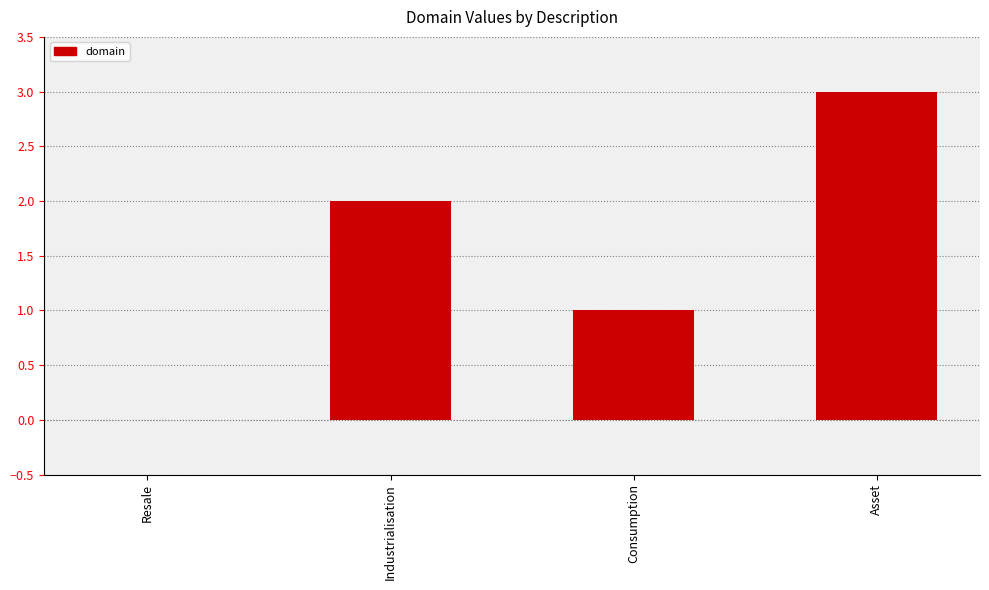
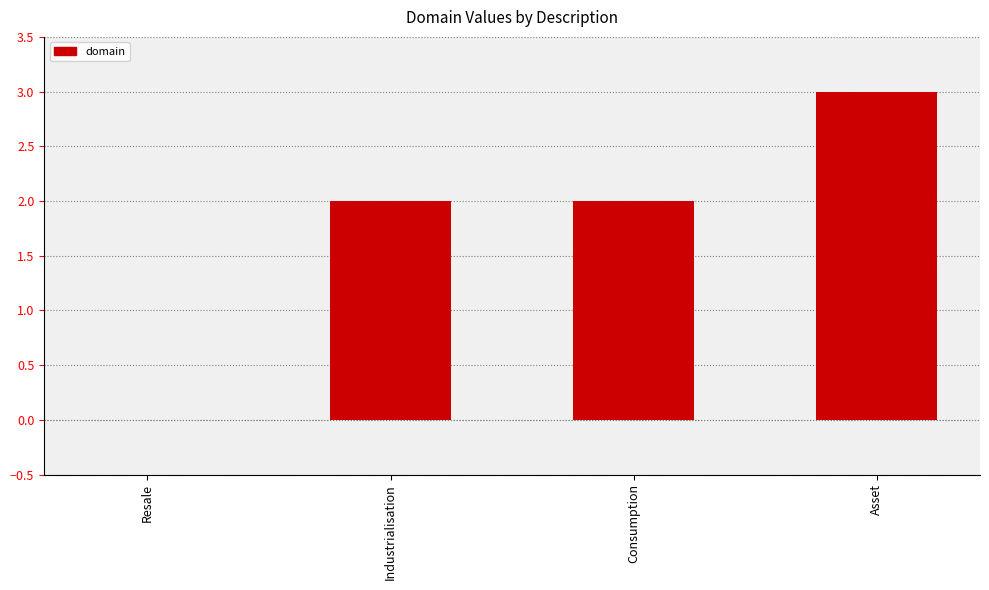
Consumption: 1 -> 2
